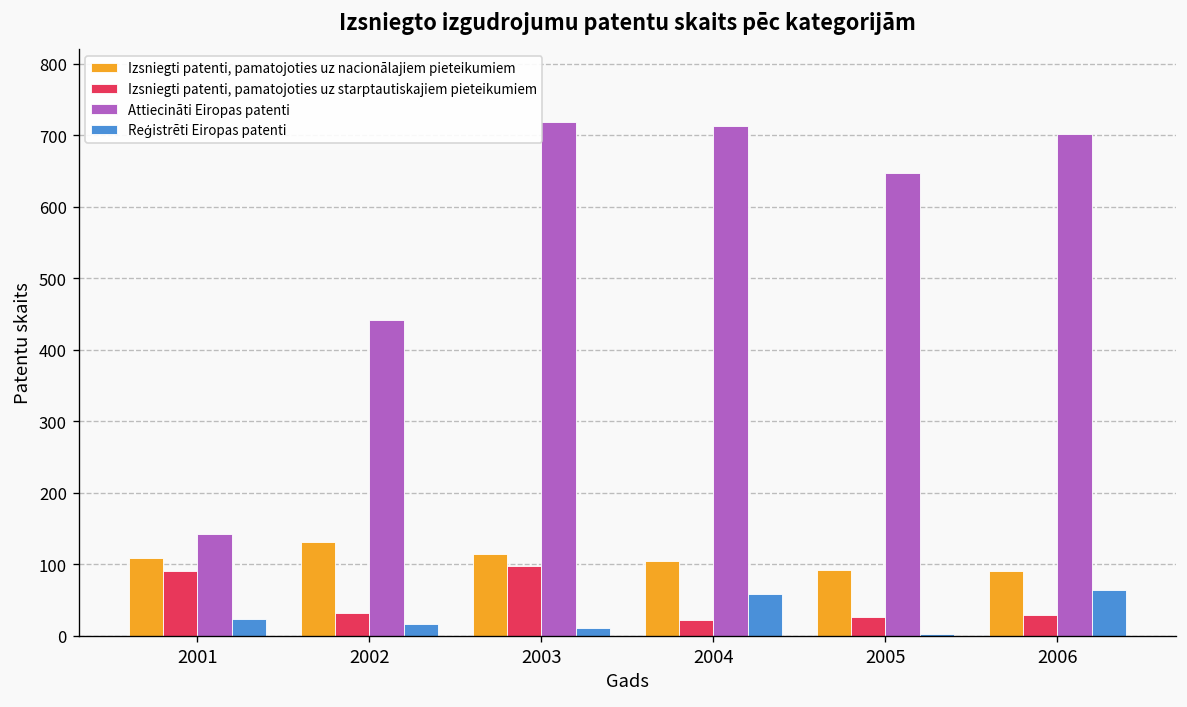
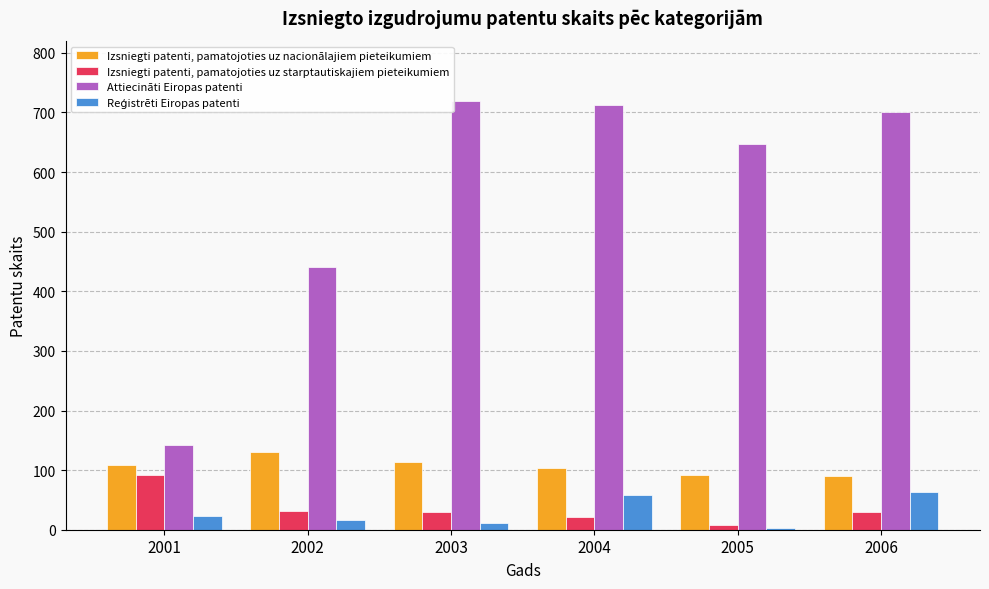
Izsniegti patenti, pamatojoties uz starptautiskajiem pieteikumiem, 2003: 100 -> 30
Izsniegti patenti, pamatojoties uz starptautiskajiem pieteikumiem, 2005: 30 -> 10
